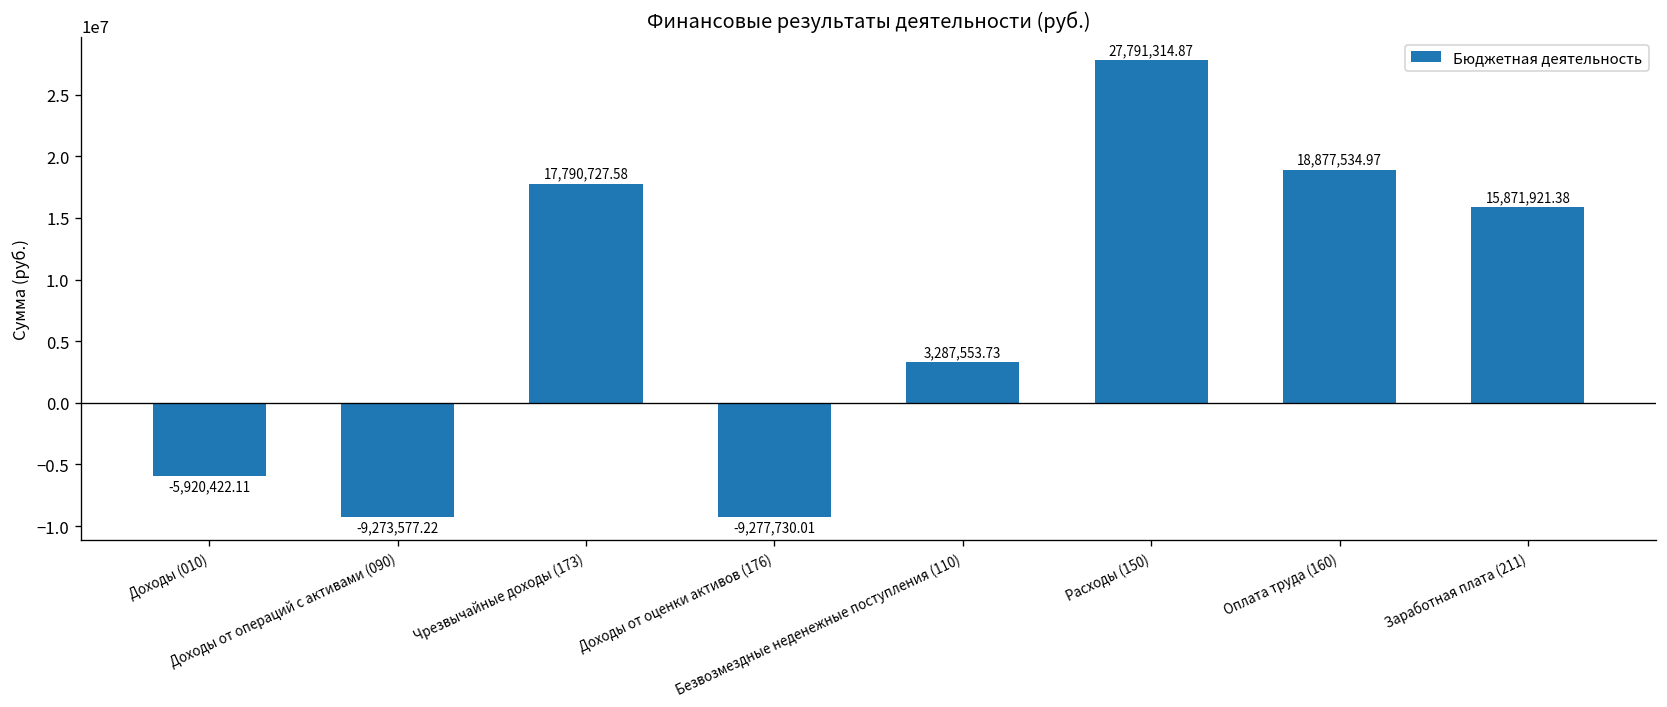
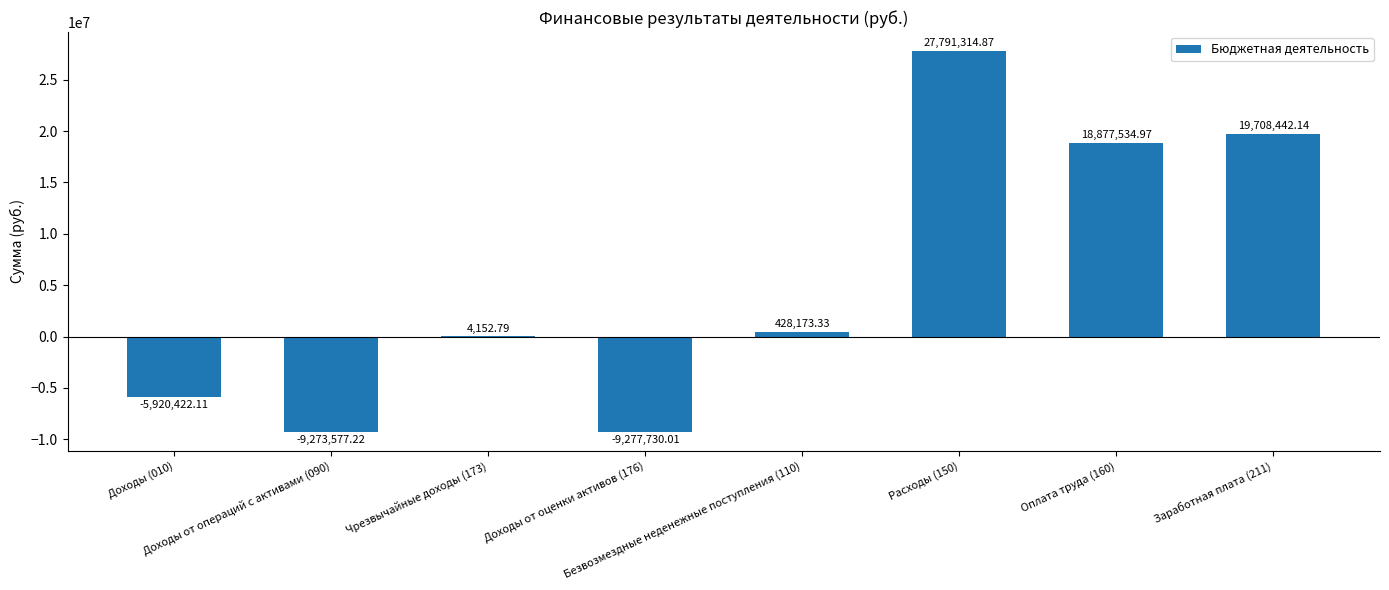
Чрезвычайные доходы (173): 17,790,727.58 -> 4,152.79
Безвозмездные неденежные поступления (110): 3,287,553.73 -> 428,173.33
Заработная плата (211): 15,871,921.38 -> 19,708,442.14
